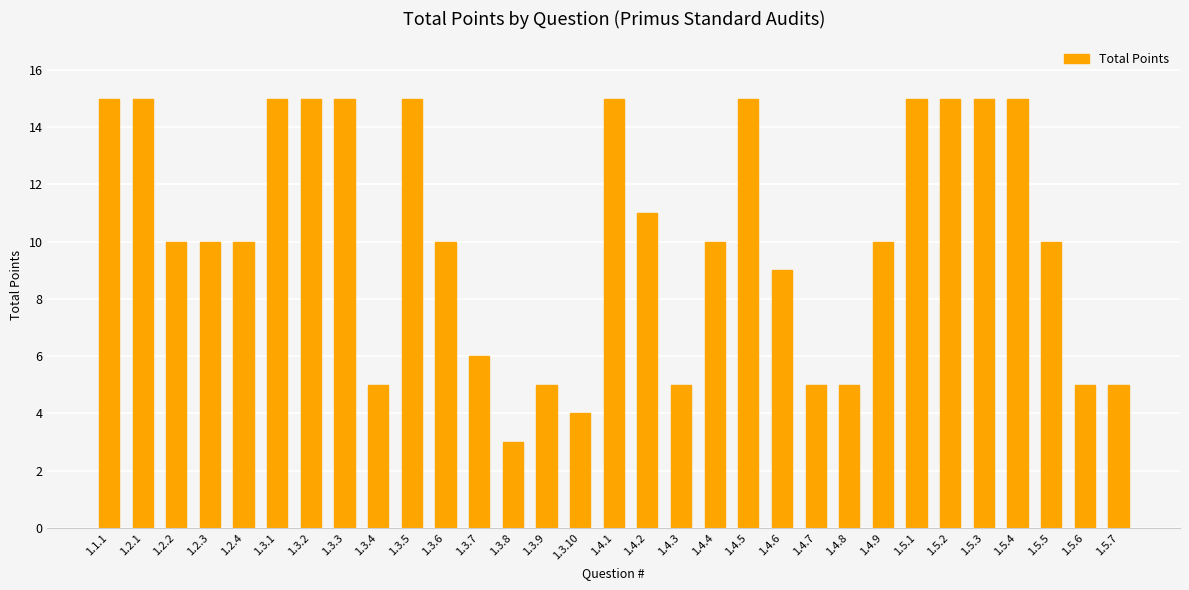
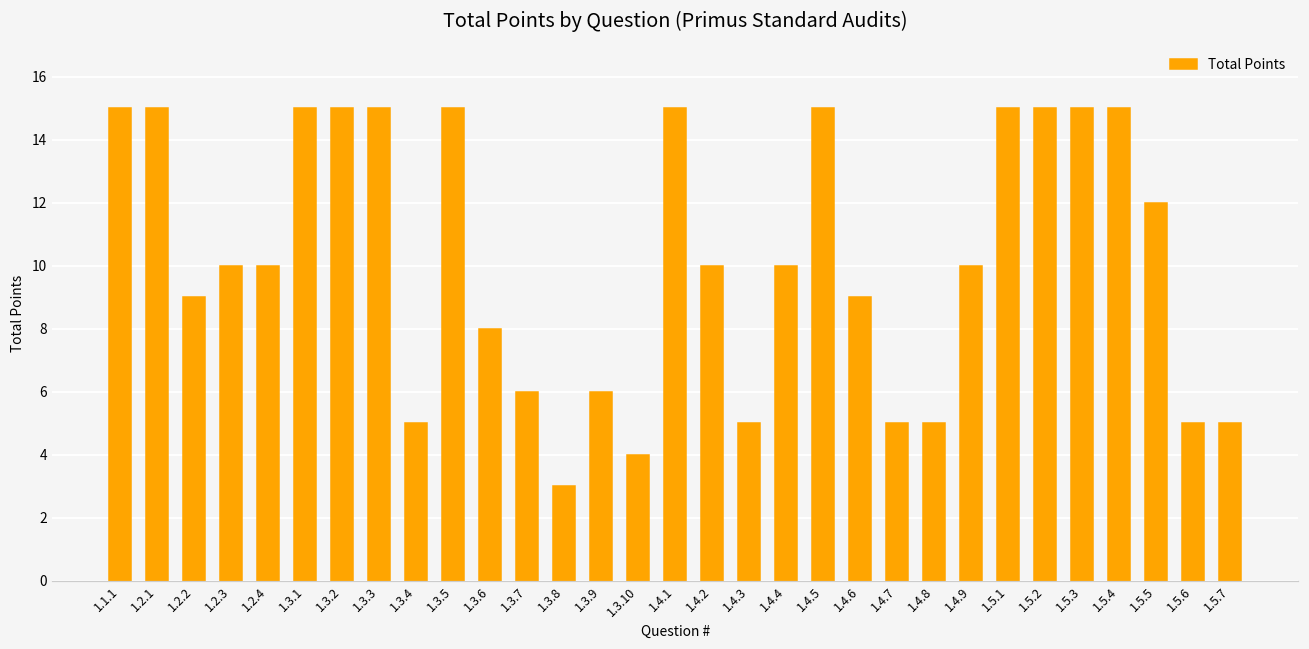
1.2.2: 10 -> 9
1.3.6: 10 -> 8
1.3.9: 5 -> 6
1.4.2: 11 -> 10
1.5.5: 10 -> 12
